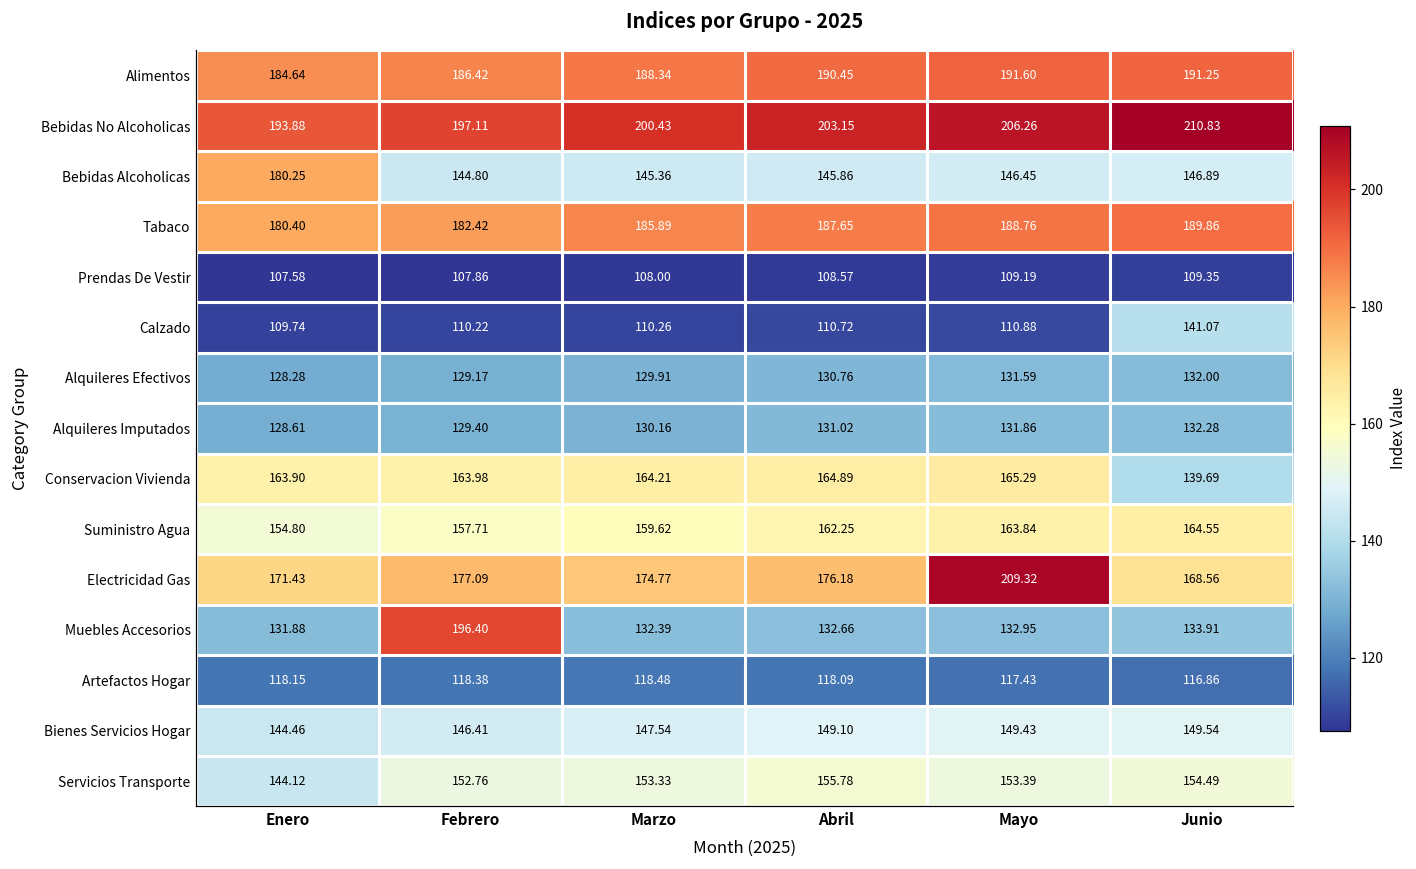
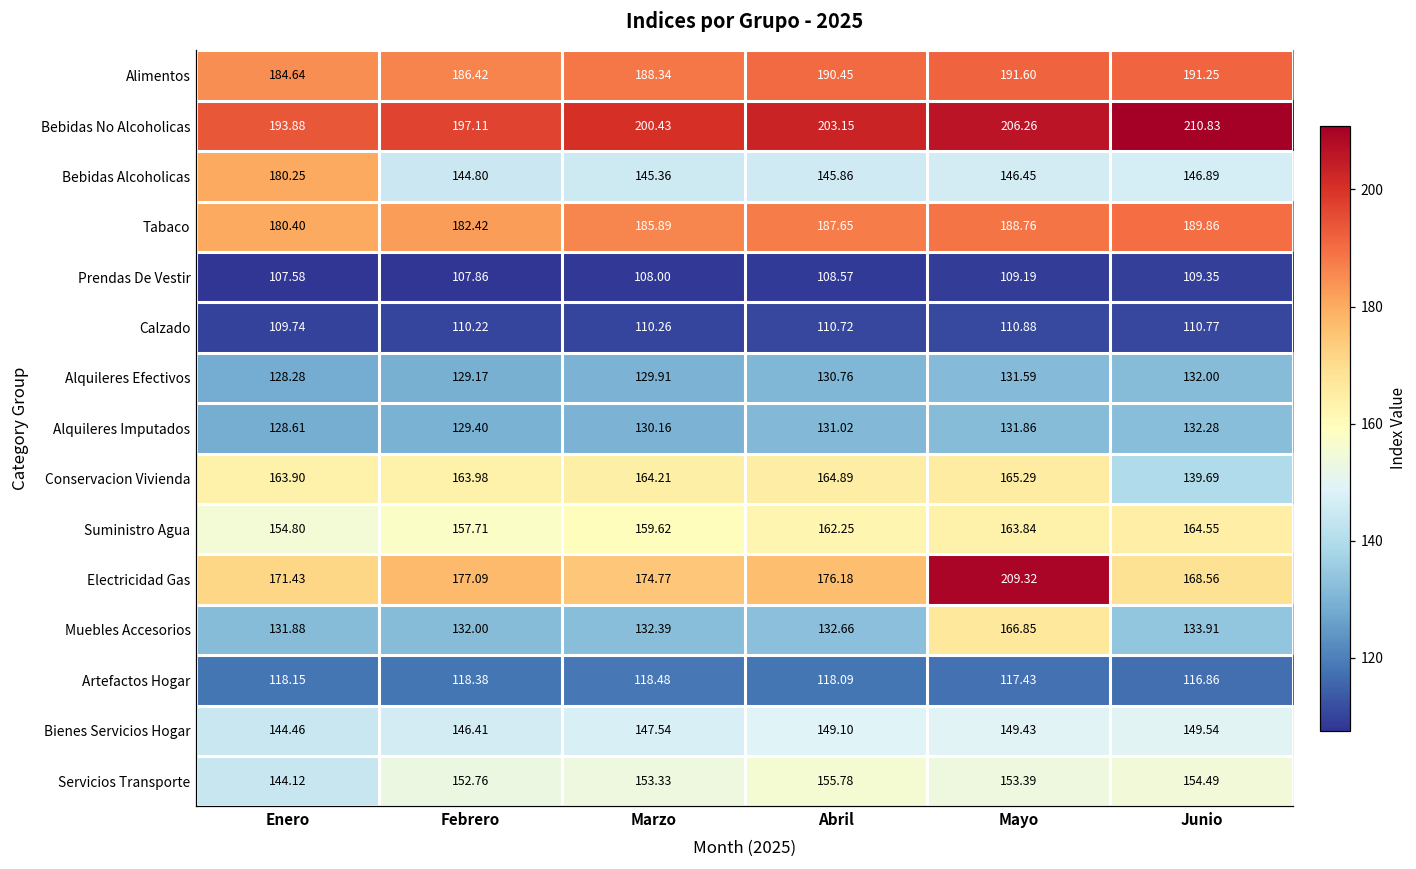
Calzado, Junio: 141.07 -> 110.77
Muebles Accesorios, Febrero: 196.40 -> 132.00
Muebles Accesorios, Mayo: 132.95 -> 166.85
